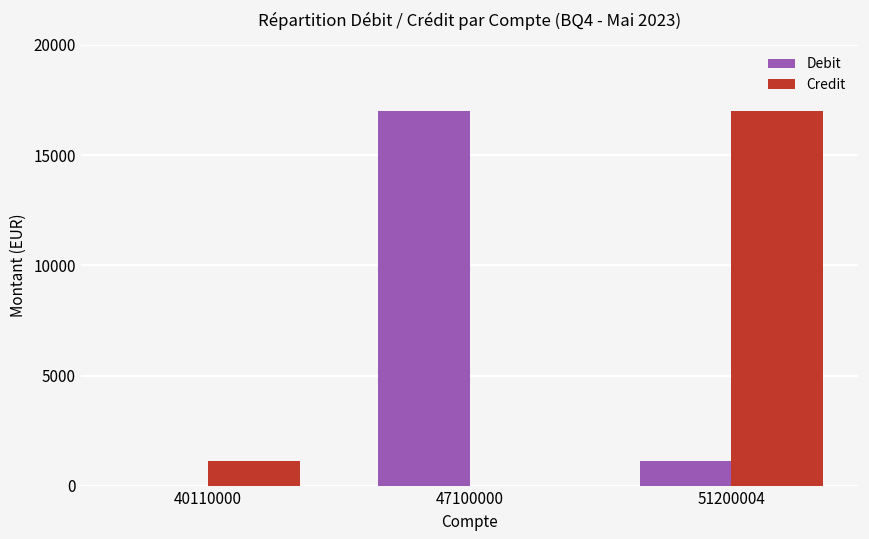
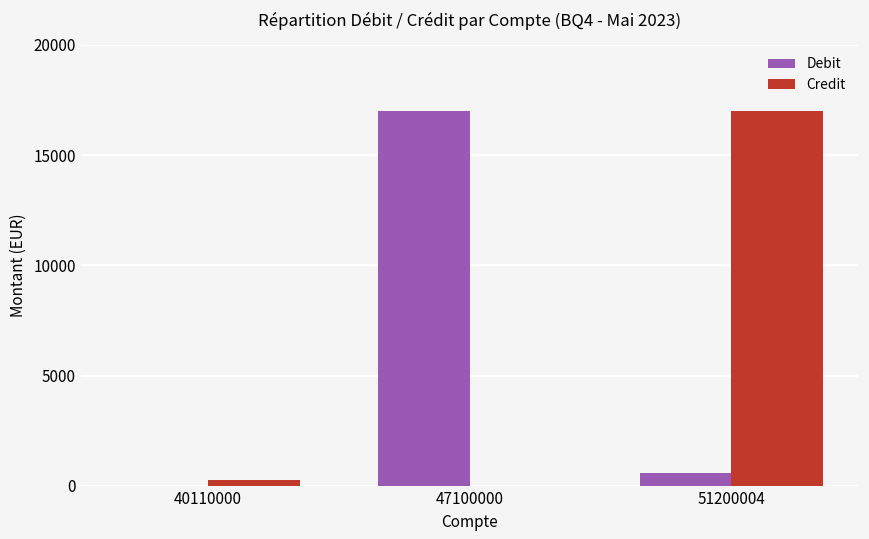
Credit, 40110000: 1100 -> 300
Debit, 51200004: 1100 -> 600
